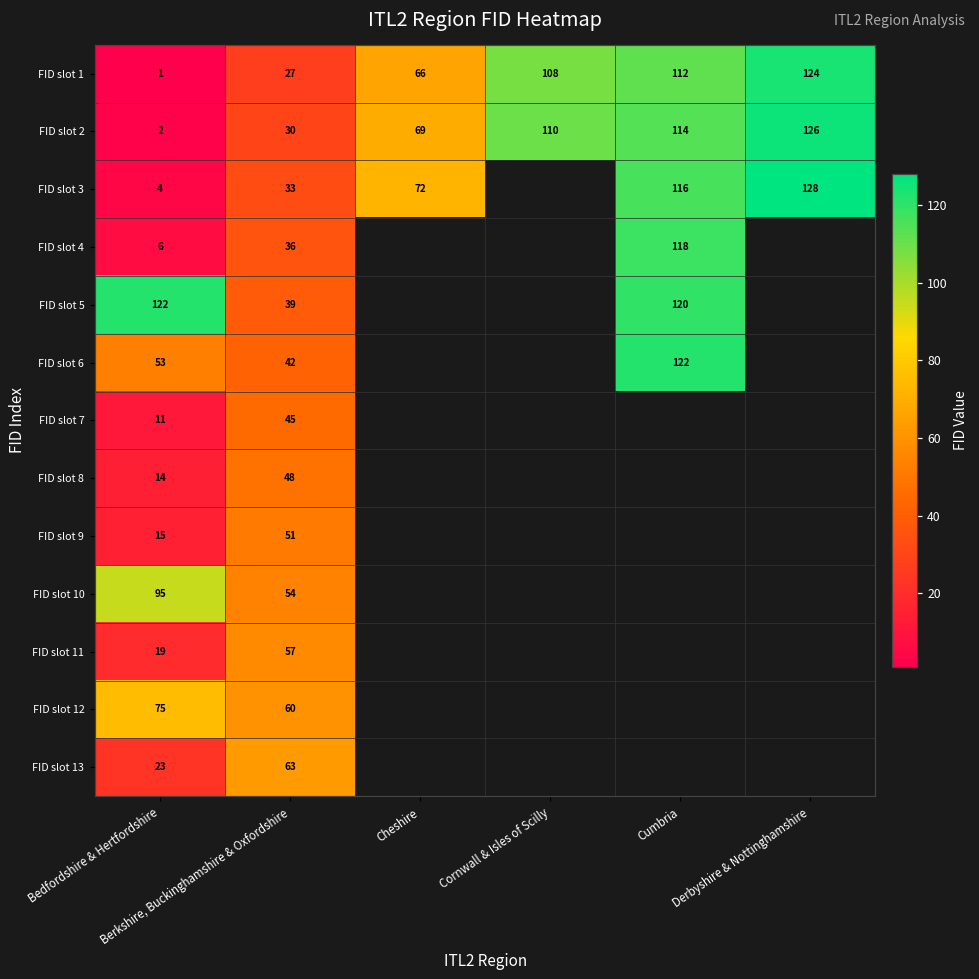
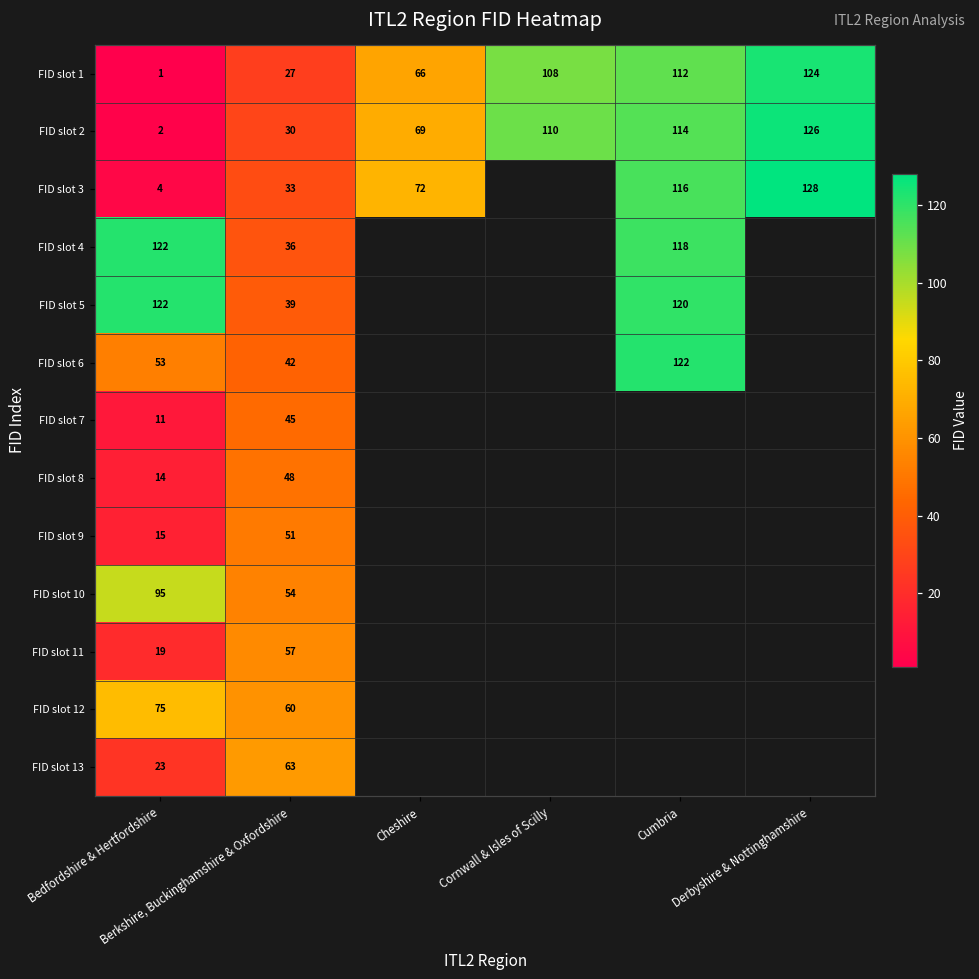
FID slot 4, Bedfordshire & Hertfordshire: 6 -> 122
